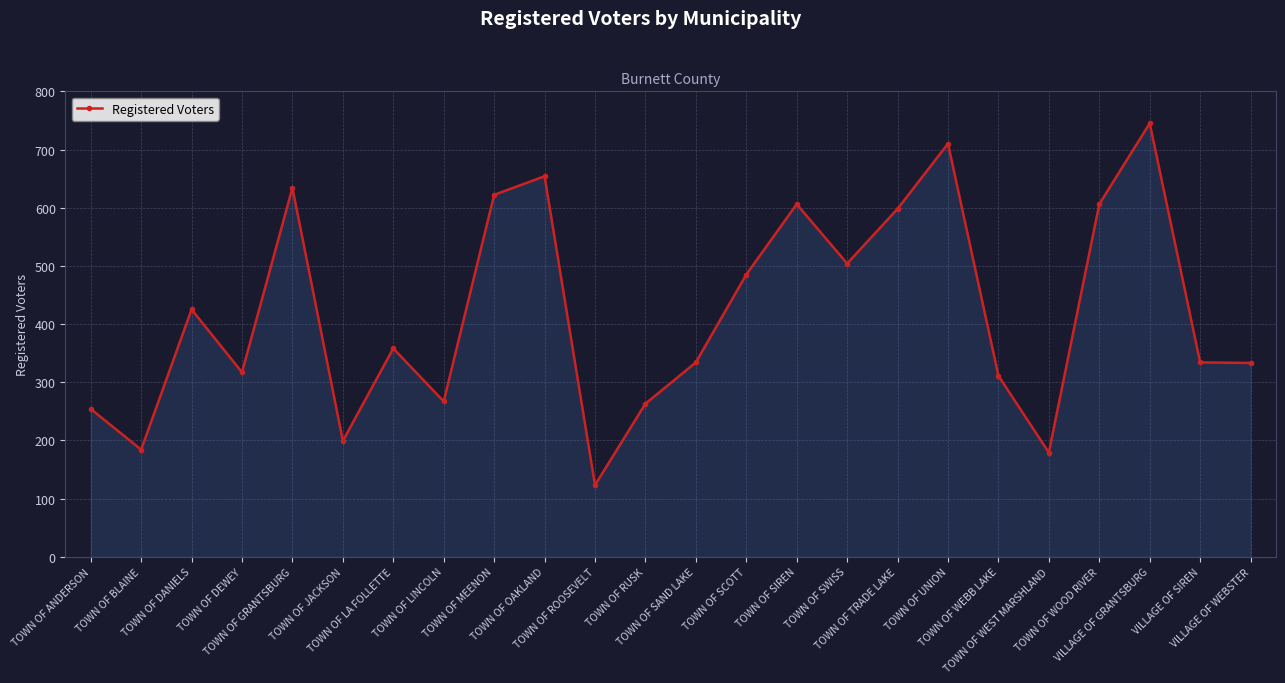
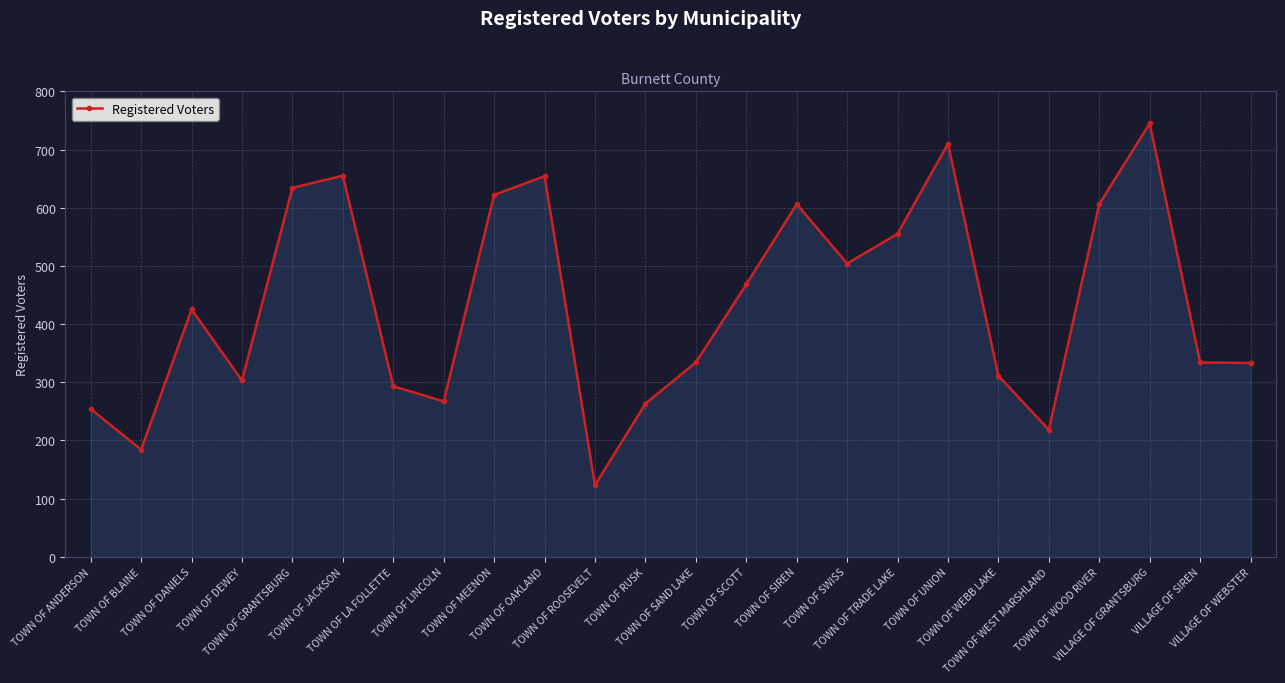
TOWN OF DEWEY: 320 -> 300
TOWN OF JACKSON: 200 -> 660
TOWN OF LA FOLLETTE: 360 -> 290
TOWN OF SCOTT: 490 -> 470
TOWN OF TRADE LAKE: 600 -> 560
TOWN OF WEST MARSHLAND: 180 -> 220
